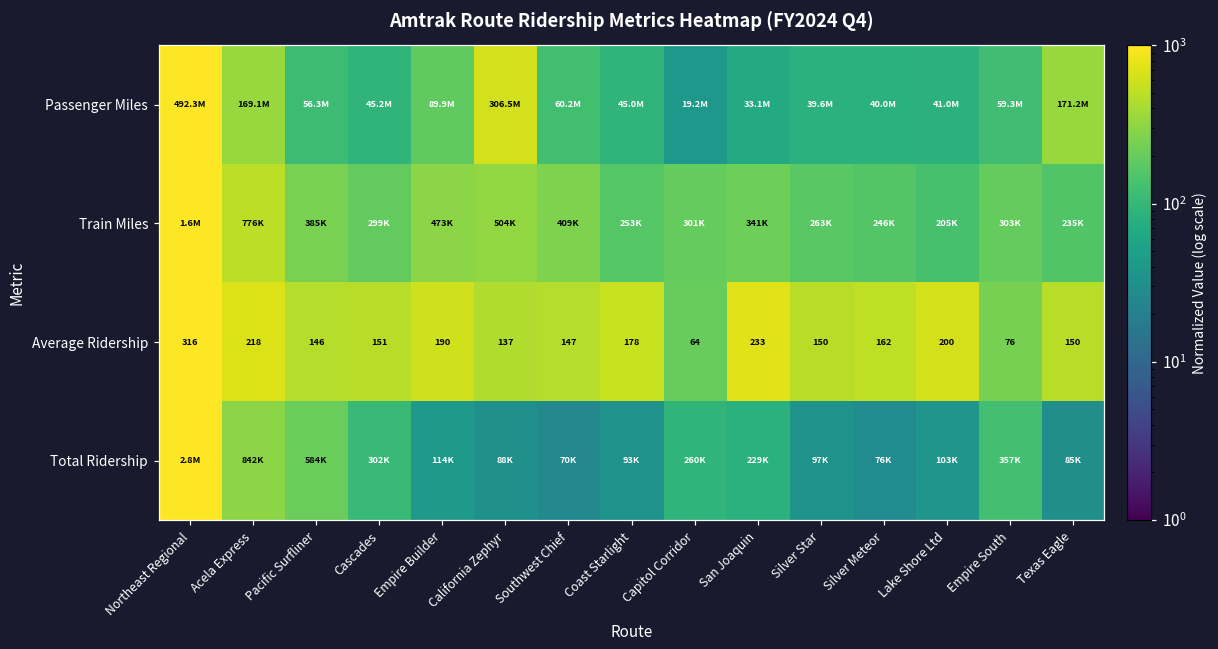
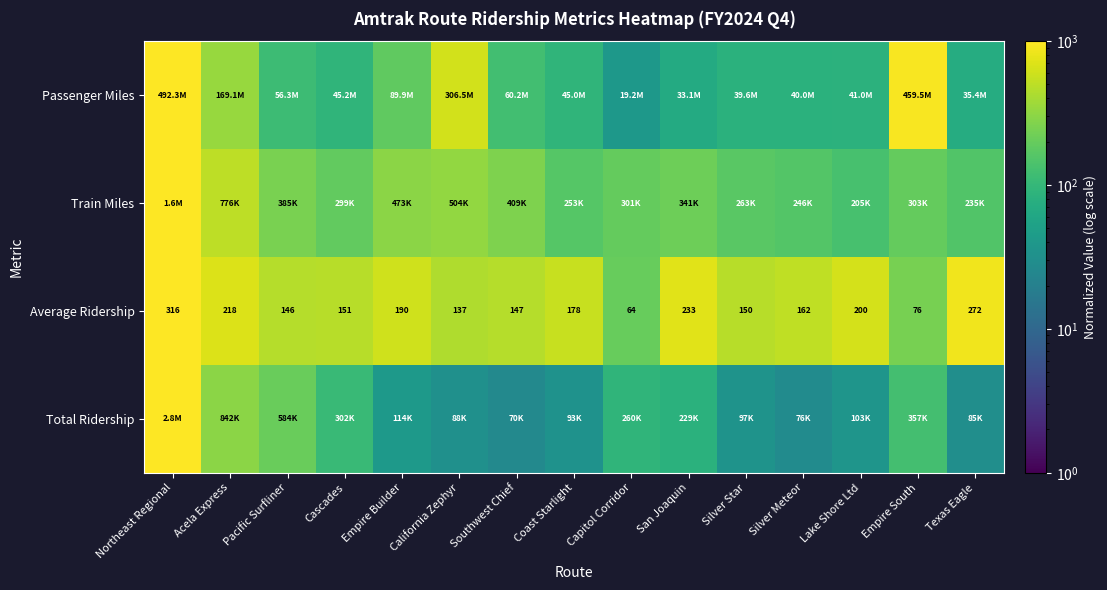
Passenger Miles, Empire South: 59.3M -> 459.5M
Passenger Miles, Texas Eagle: 171.2M -> 35.4M
Average Ridership, Texas Eagle: 150 -> 272
